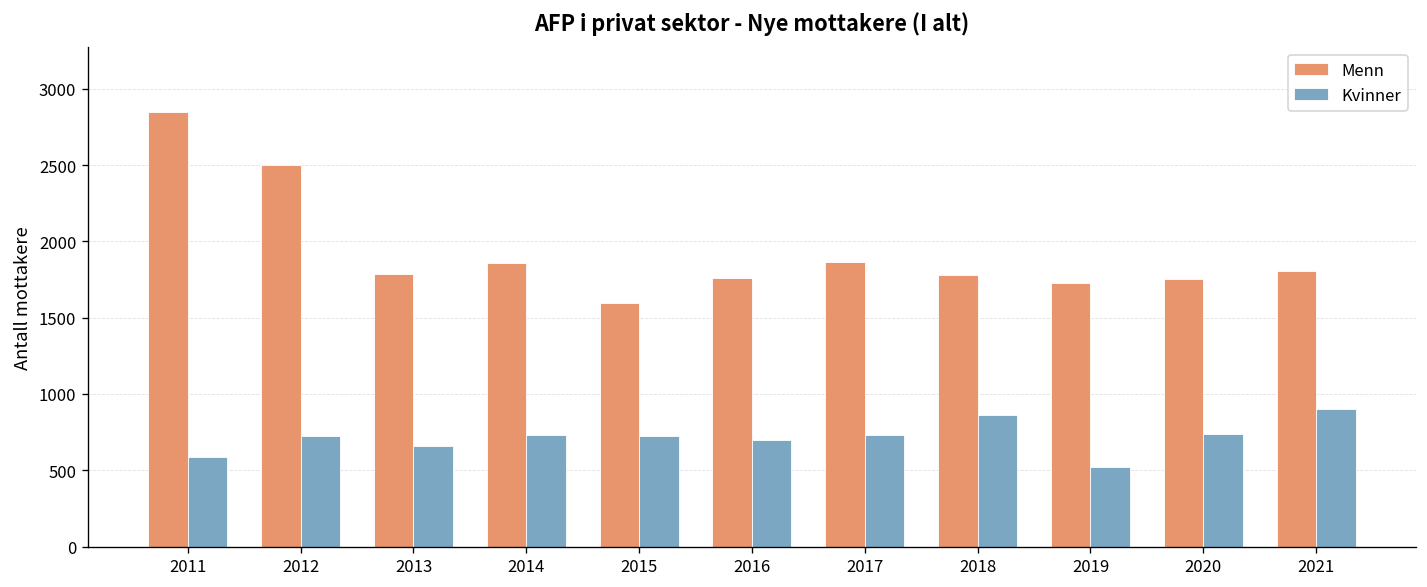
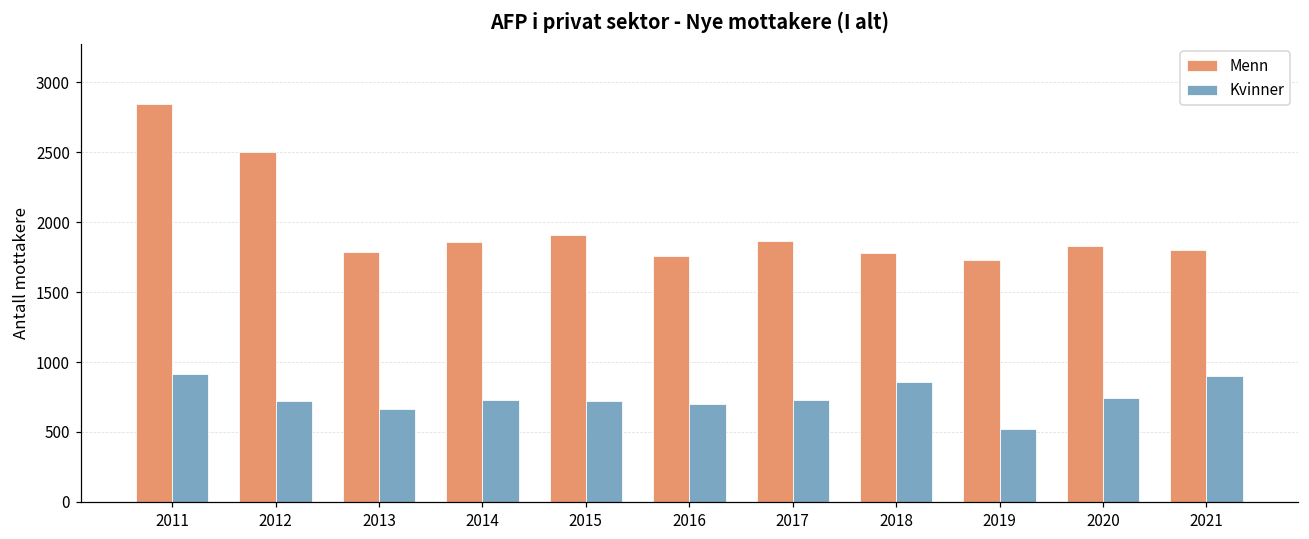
Kvinner, 2011: 590 -> 910
Menn, 2015: 1600 -> 1910
Menn, 2020: 1760 -> 1830
